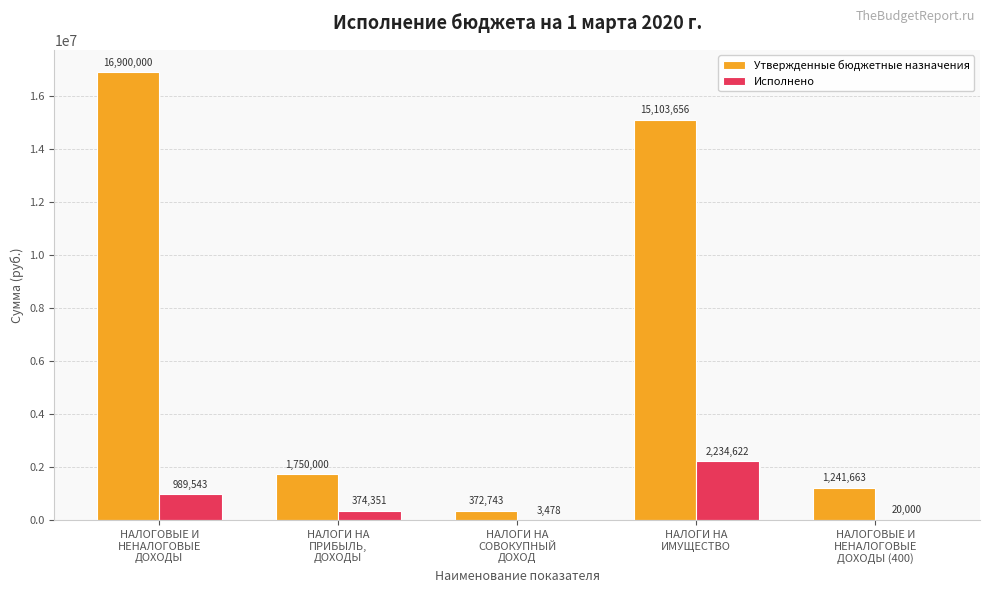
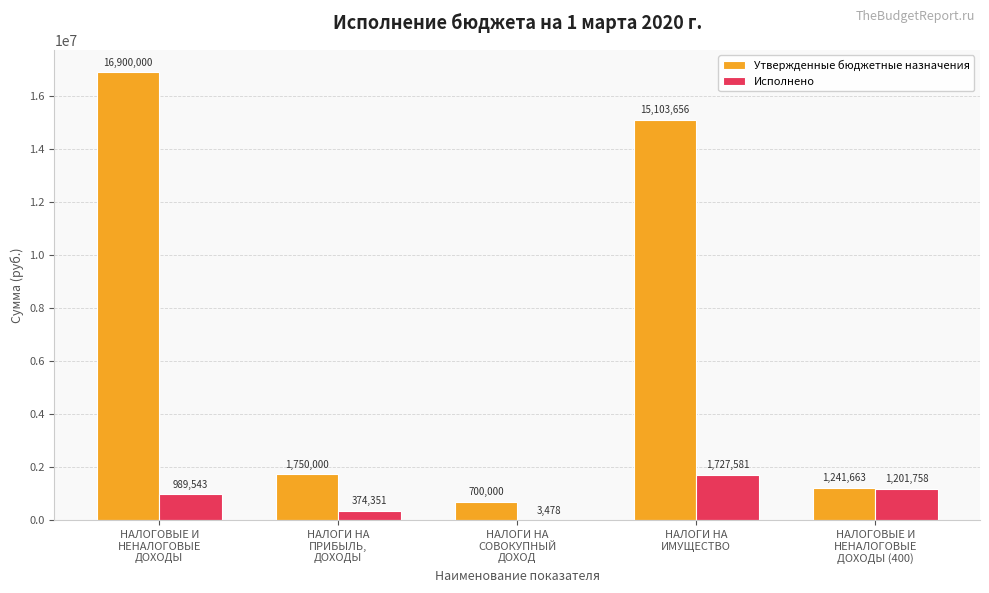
Утвержденные бюджетные назначения, НАЛОГИ НА СОВОКУПНЫЙ ДОХОД: 372,743 -> 700,000
Исполнено, НАЛОГИ НА ИМУЩЕСТВО: 2,234,622 -> 1,727,581
Исполнено, НАЛОГОВЫЕ И НЕНАЛОГОВЫЕ ДОХОДЫ (400): 20,000 -> 1,201,758
